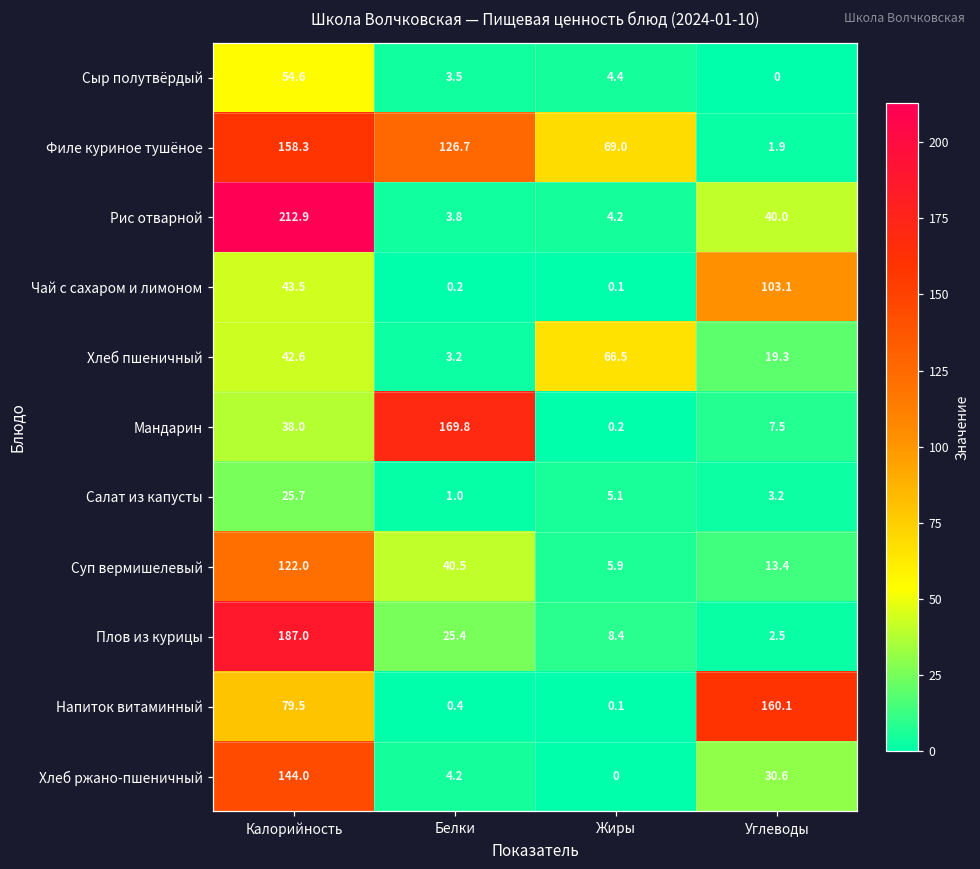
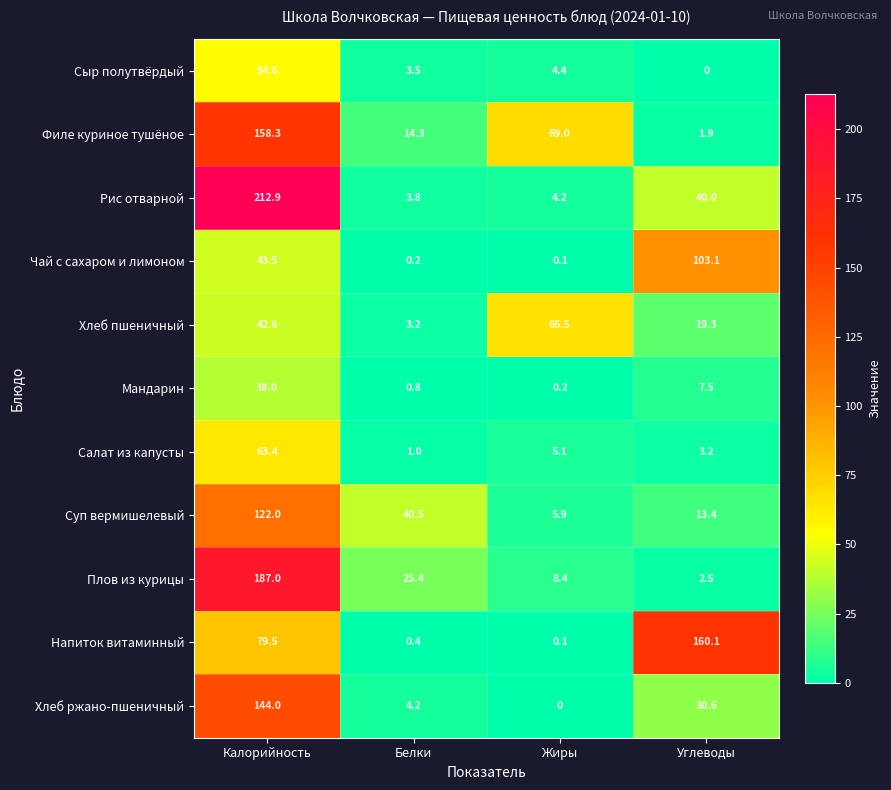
Филе куриное тушёное, Белки: 126.7 -> 14.3
Мандарин, Белки: 169.8 -> 0.8
Салат из капусты, Калорийность: 25.7 -> 63.4
